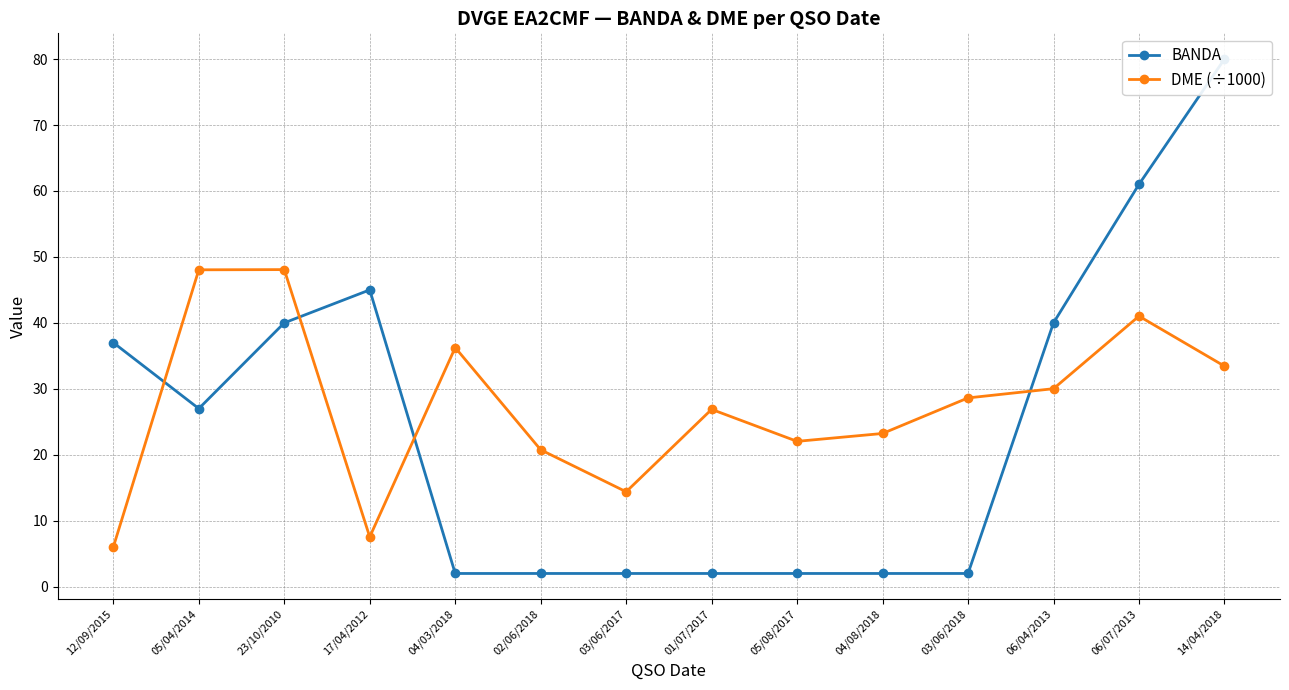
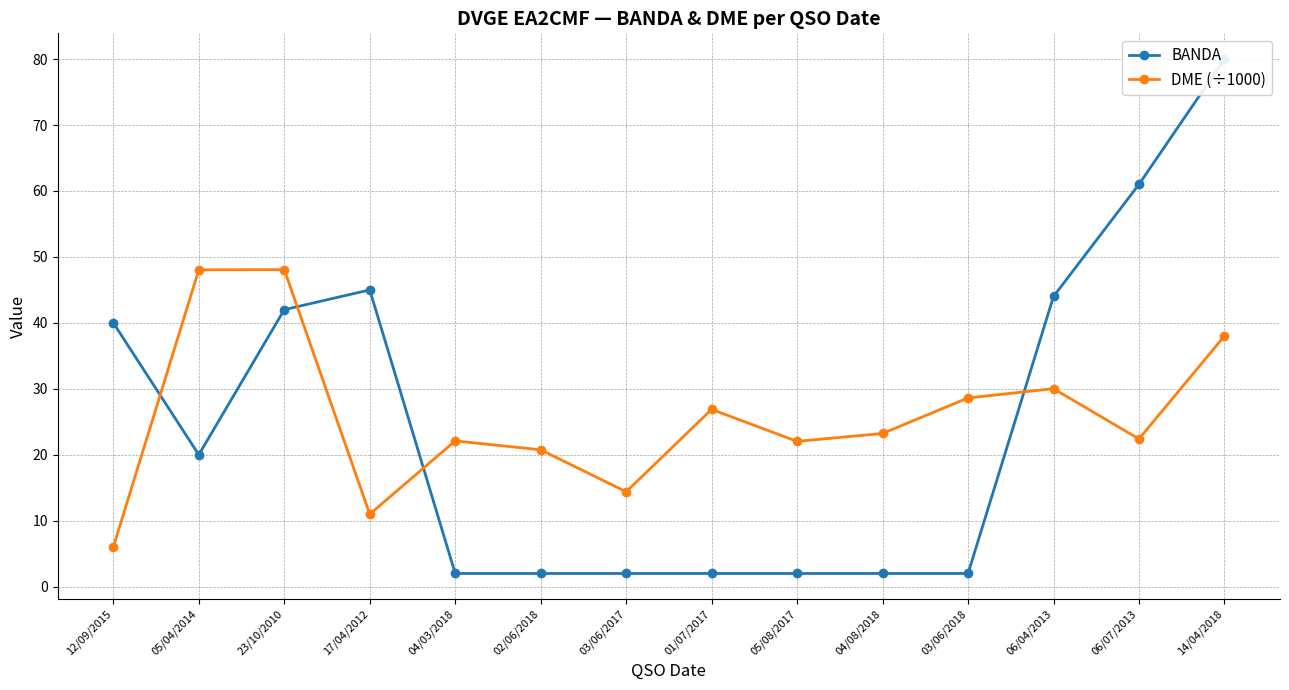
BANDA, 12/09/2015: 37 -> 40
BANDA, 05/04/2014: 27 -> 20
BANDA, 23/10/2010: 40 -> 42
DME (÷1000), 17/04/2012: 8 -> 11
DME (÷1000), 04/03/2018: 36 -> 22
BANDA, 06/04/2013: 40 -> 44
DME (÷1000), 06/07/2013: 41 -> 22
DME (÷1000), 14/04/2018: 33 -> 38
